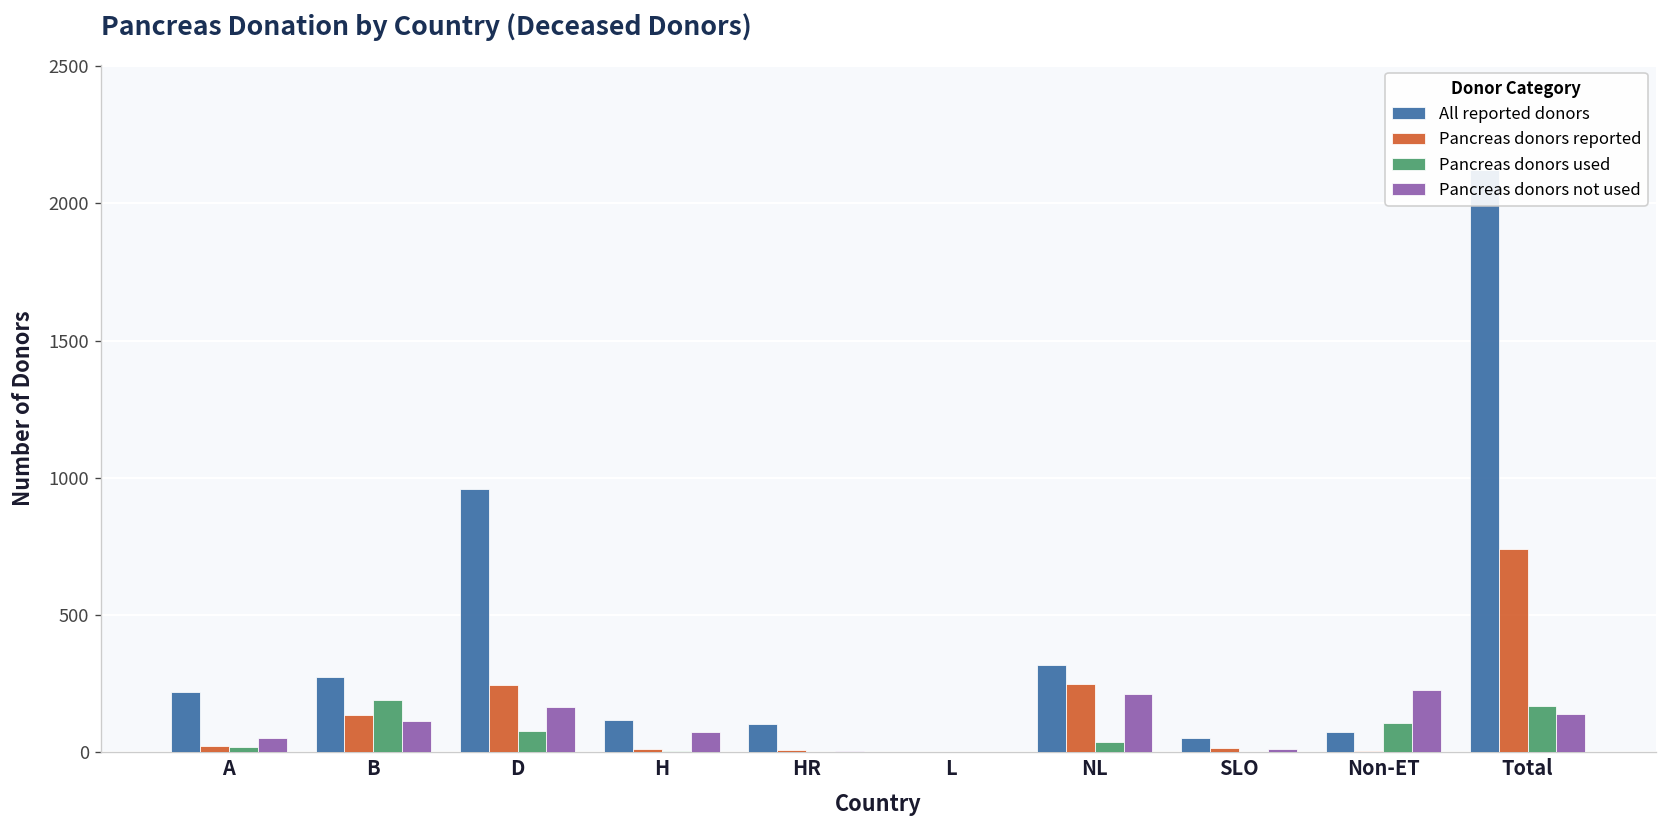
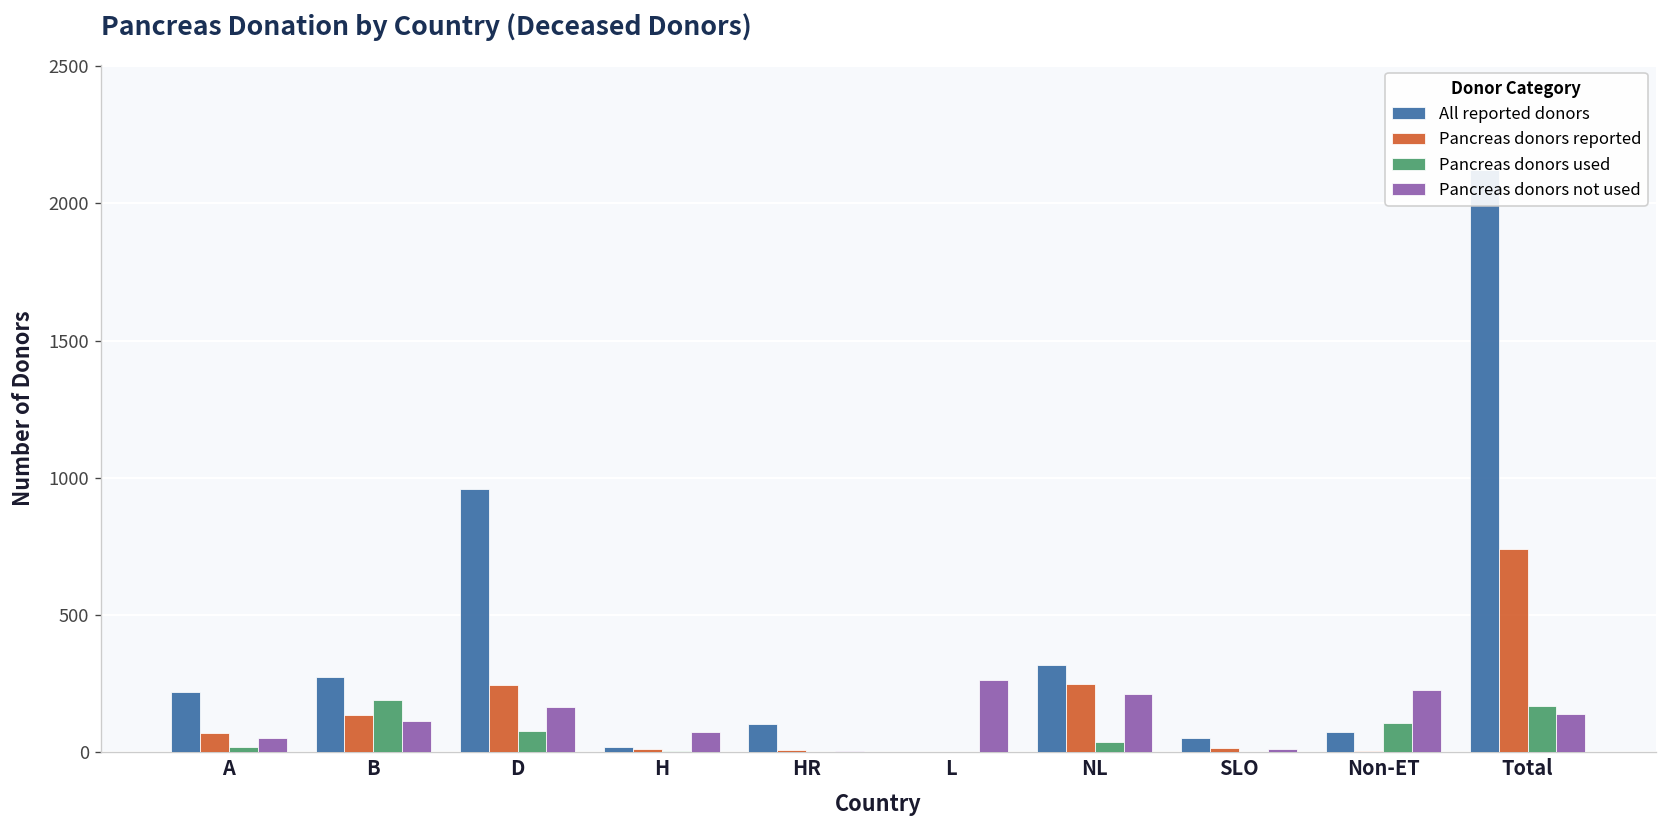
Pancreas donors reported, A: 20 -> 70
All reported donors, H: 120 -> 20
Pancreas donors not used, L: 0 -> 260
